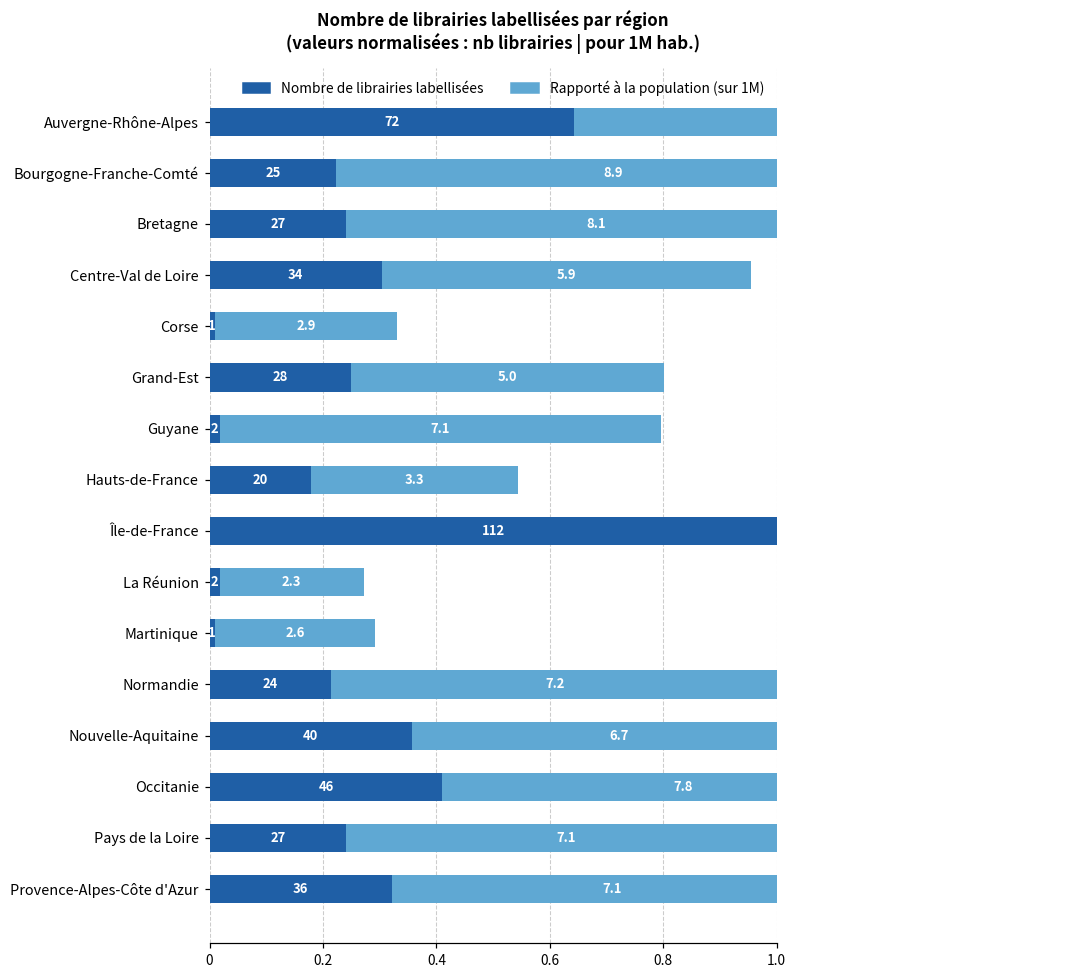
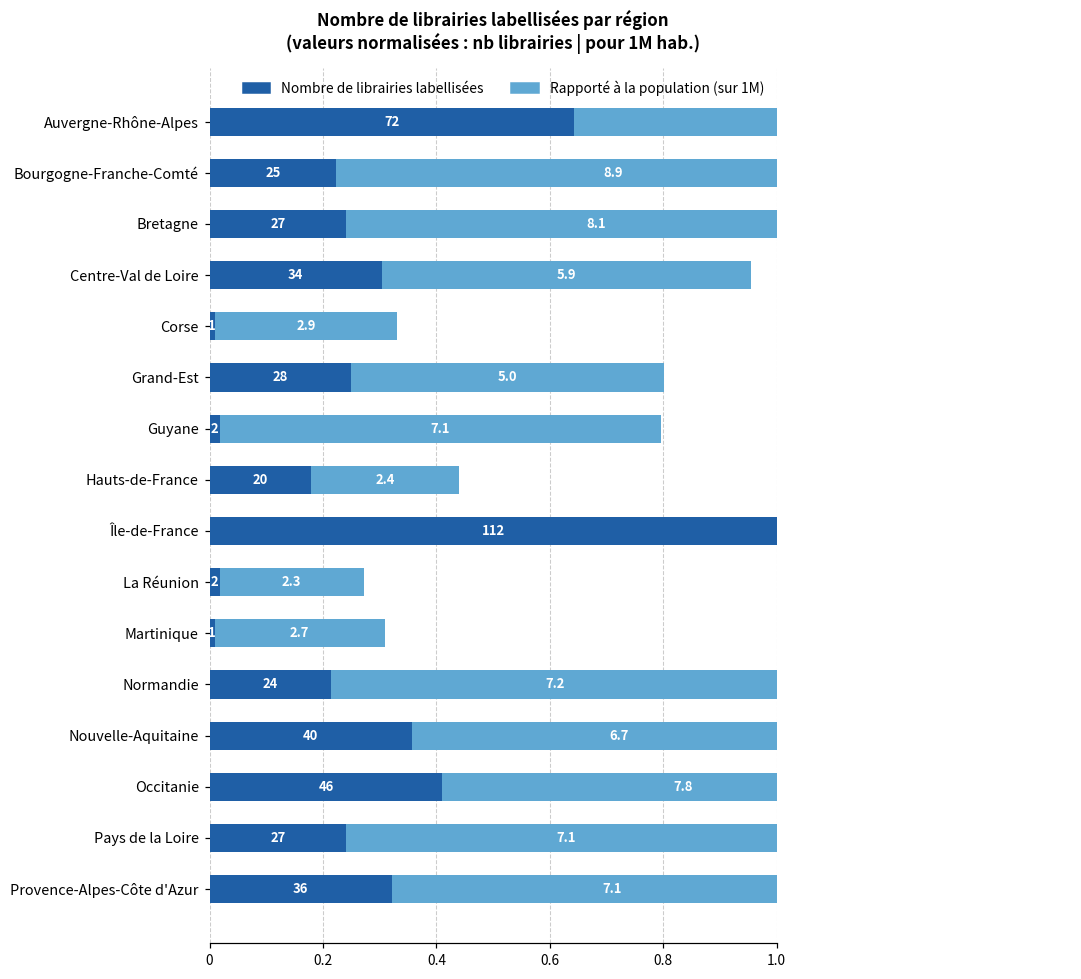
Rapporté à la population (sur 1M), Hauts-de-France: 3.3 -> 2.4
Rapporté à la population (sur 1M), Martinique: 2.6 -> 2.7
